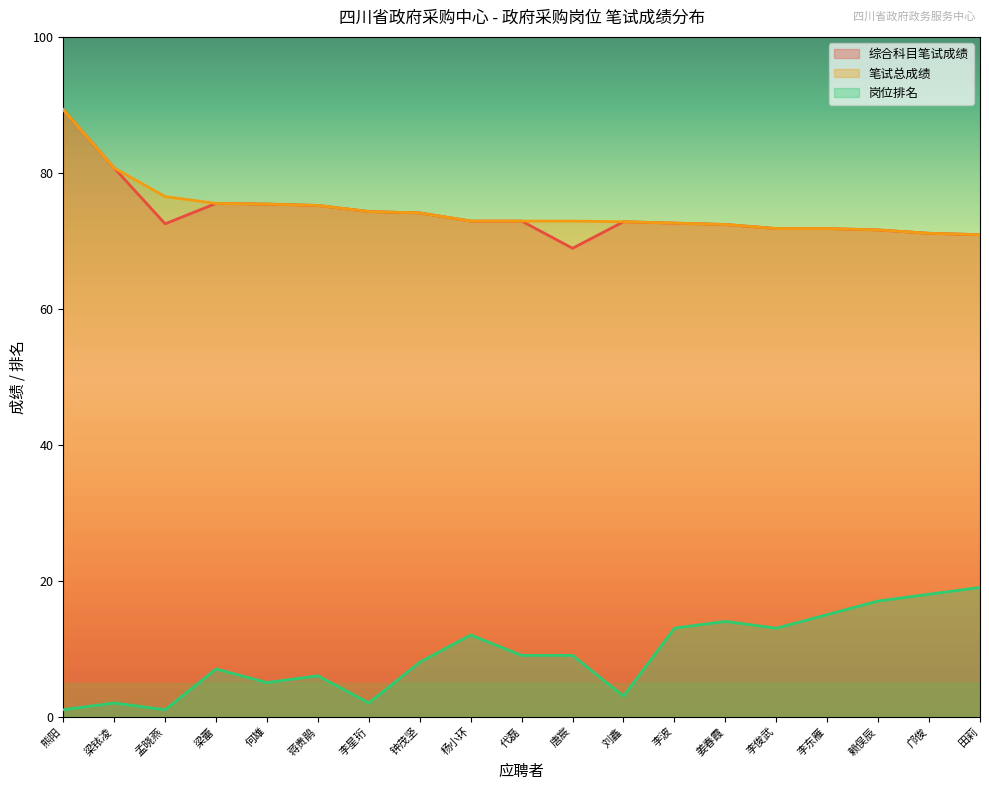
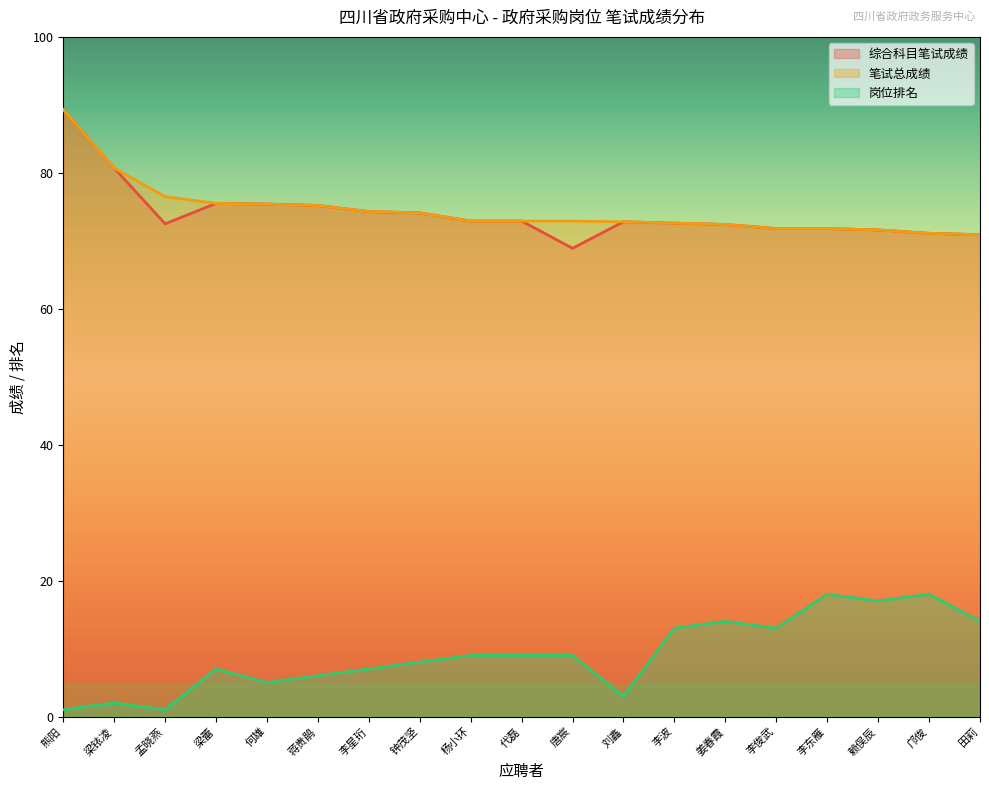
岗位排名, 李星珩: 2 -> 7
岗位排名, 杨小环: 12 -> 9
岗位排名, 李东雁: 15 -> 18
岗位排名, 田莉: 19 -> 14
